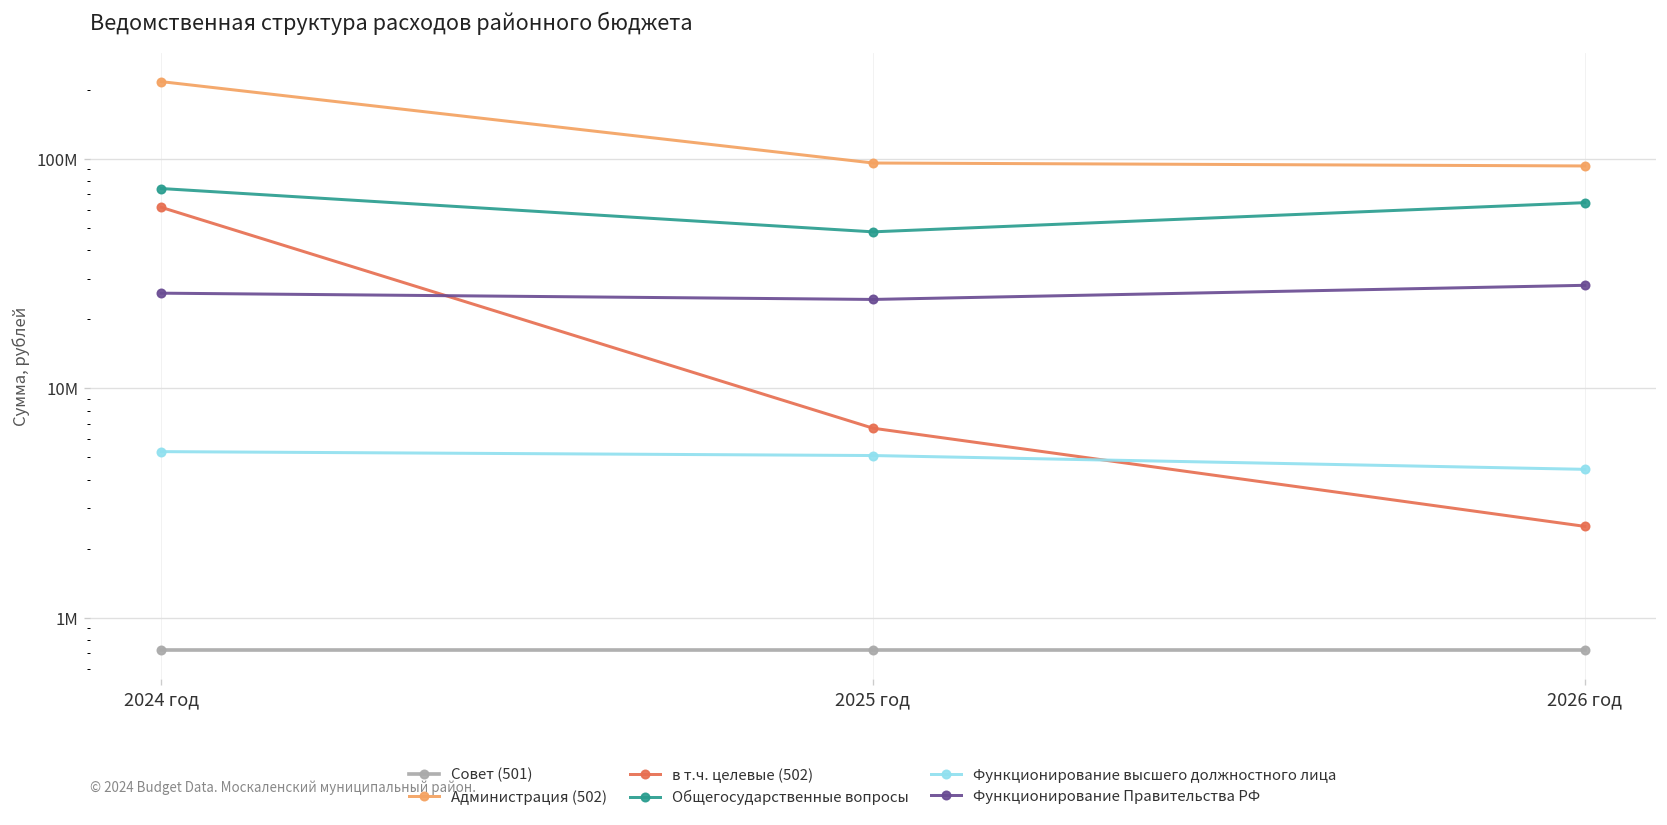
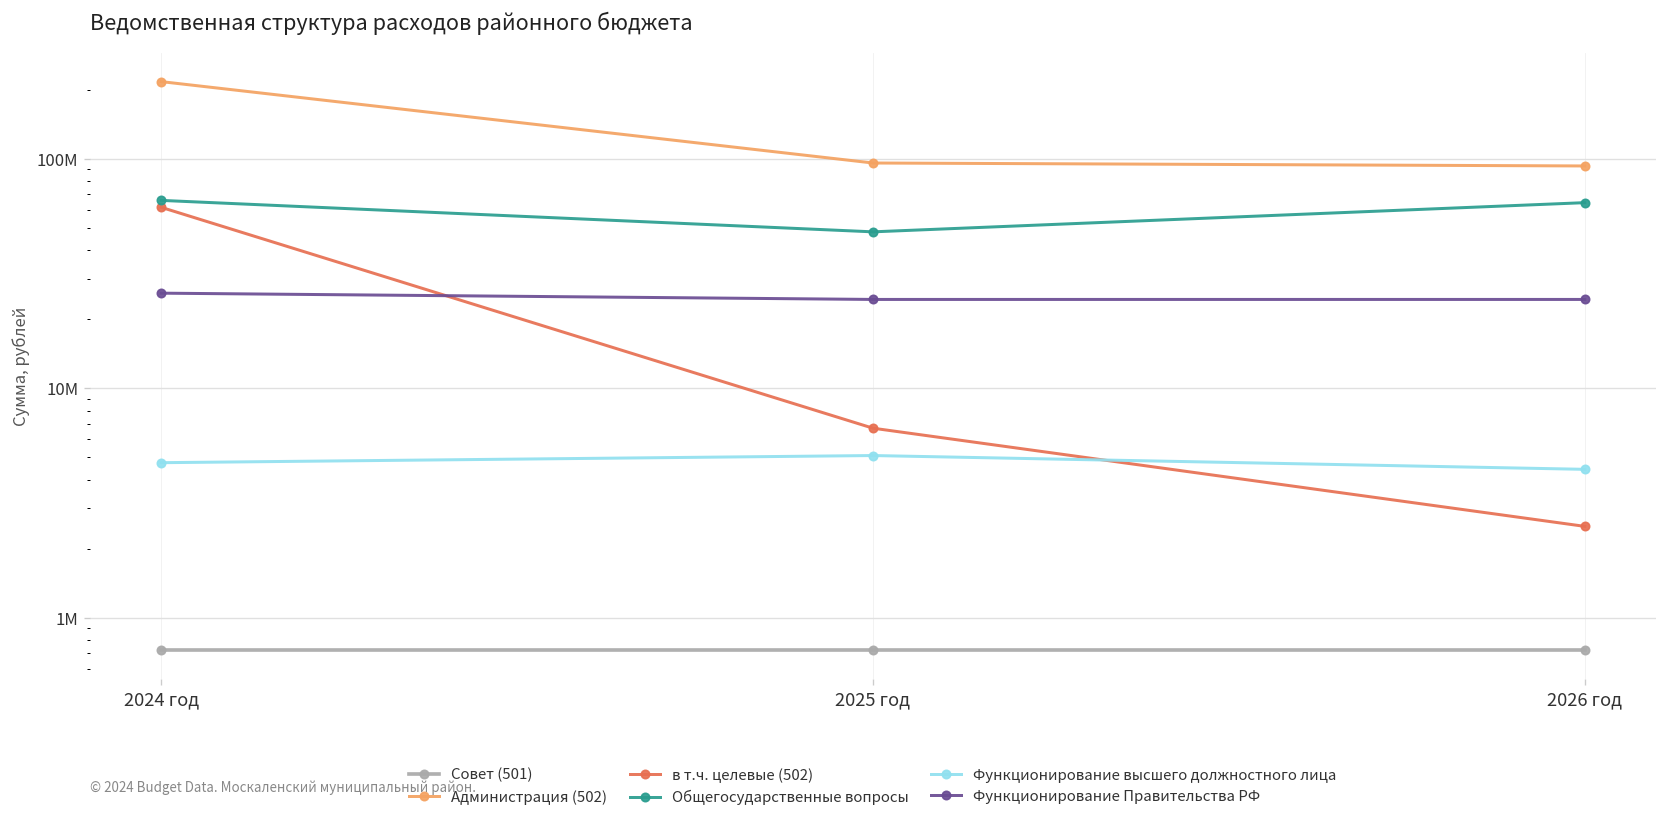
Общегосударственные вопросы, 2024 год: 74000000 -> 66000000
Функционирование высшего должностного лица, 2024 год: 5300000 -> 4700000
Функционирование Правительства РФ, 2026 год: 28000000 -> 24000000
